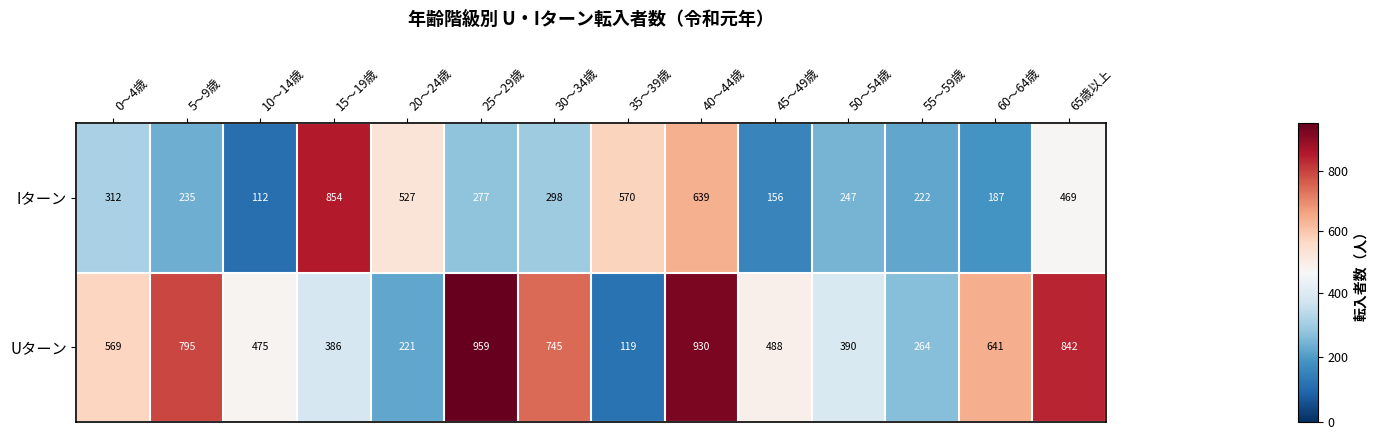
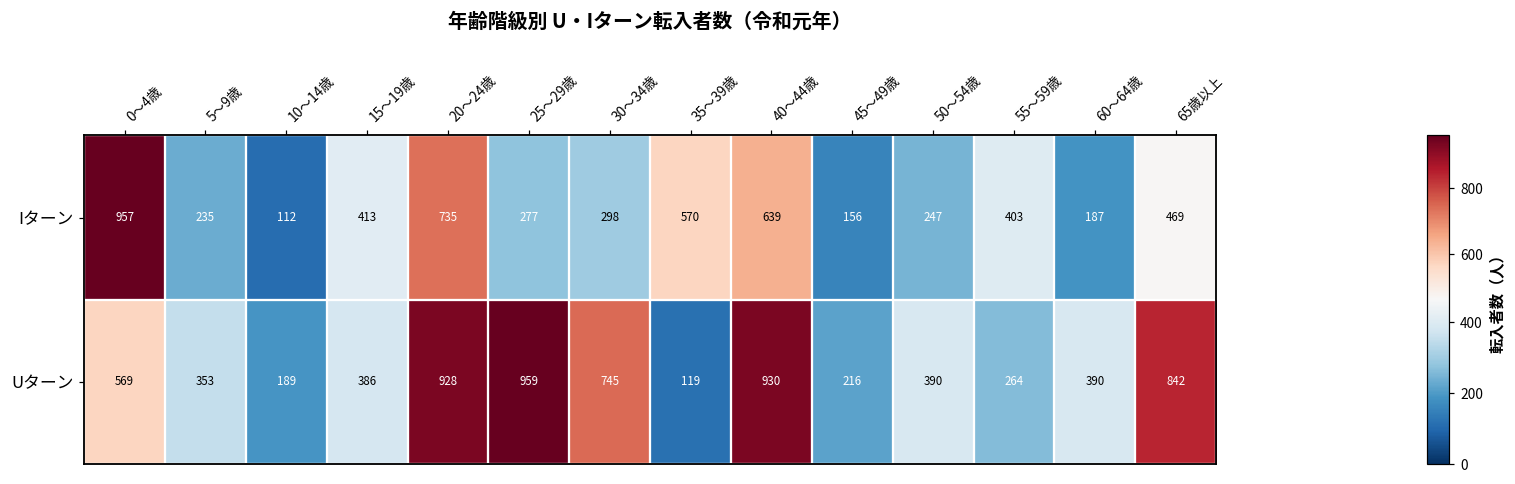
Iターン, 0〜4歳: 312 -> 957
Iターン, 15〜19歳: 854 -> 413
Iターン, 20〜24歳: 527 -> 735
Iターン, 55〜59歳: 222 -> 403
Uターン, 5〜9歳: 795 -> 353
Uターン, 10〜14歳: 475 -> 189
Uターン, 20〜24歳: 221 -> 928
Uターン, 45〜49歳: 488 -> 216
Uターン, 60〜64歳: 641 -> 390
